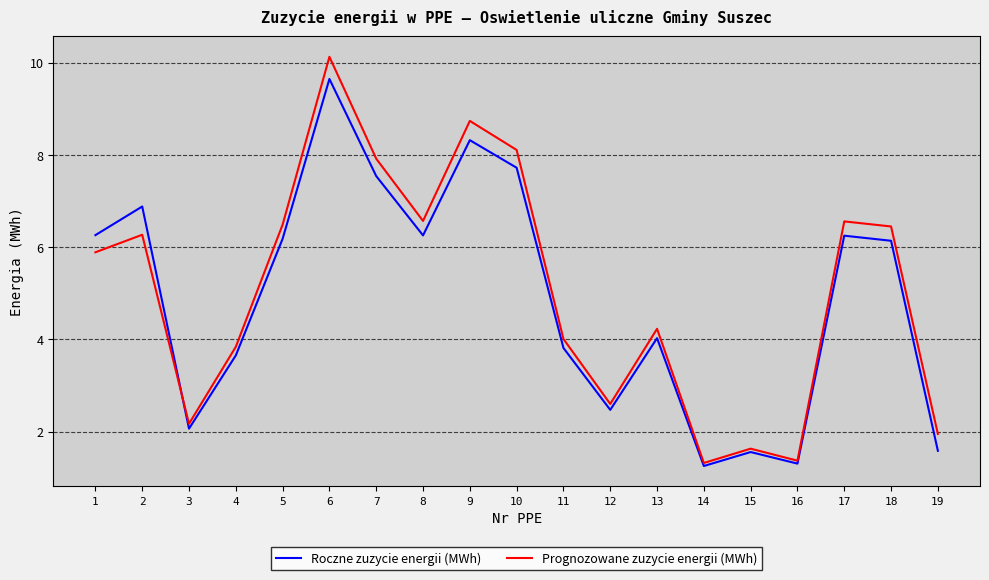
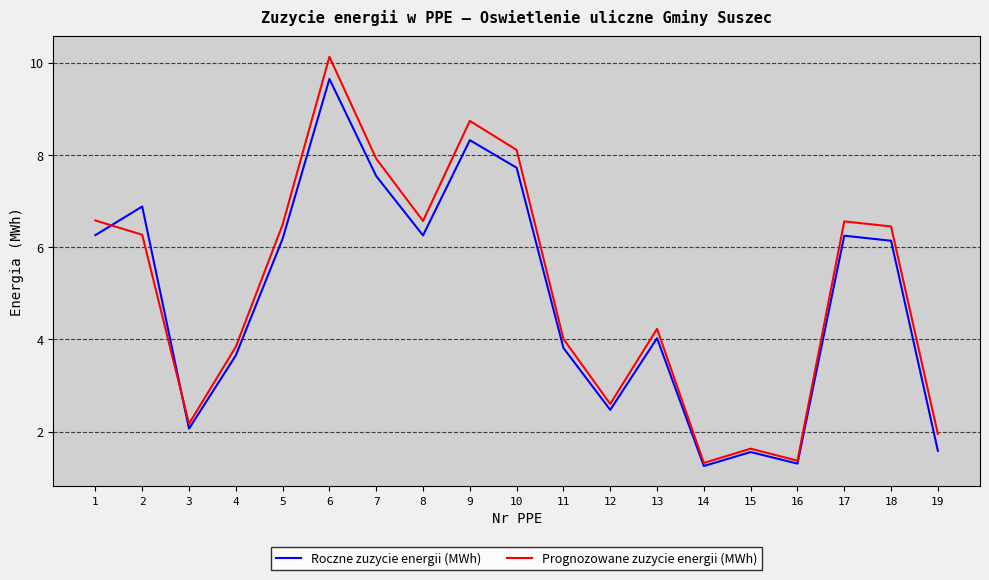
Prognozowane zuzycie energii (MWh), 1: 5.9 -> 6.6
